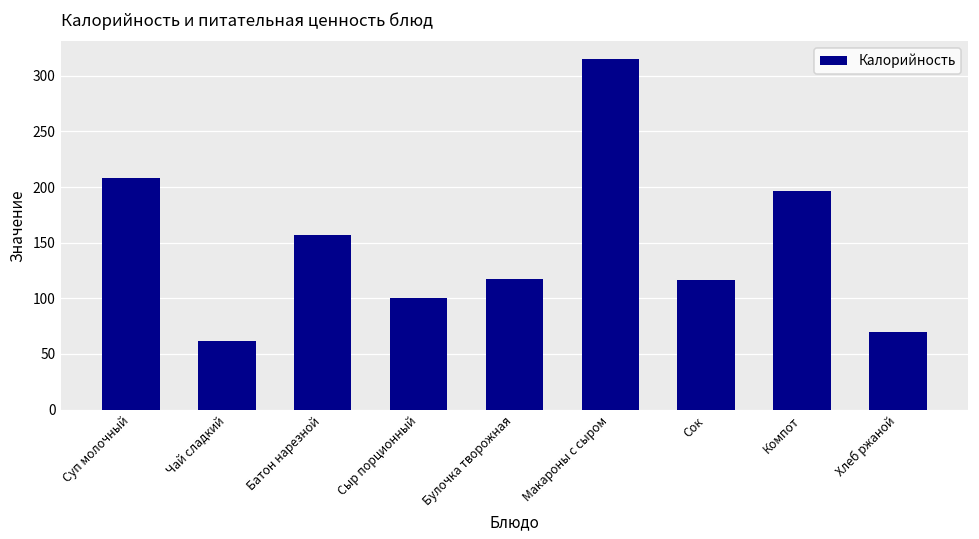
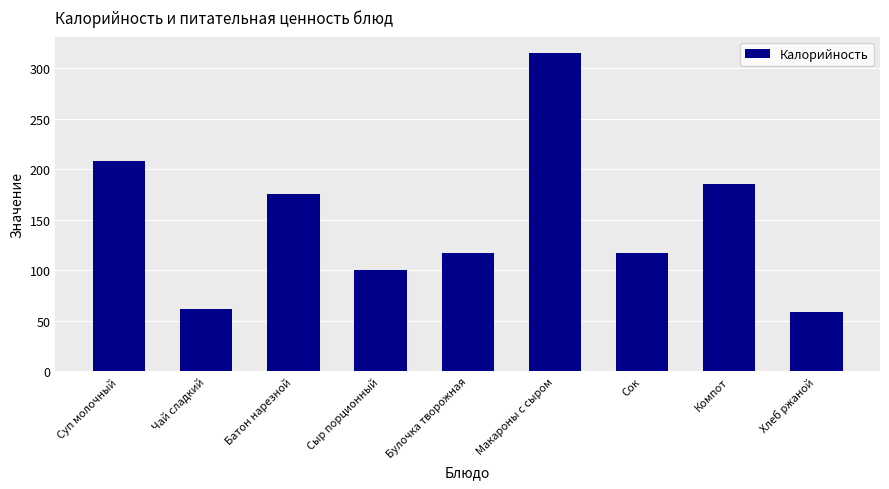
Батон нарезной: 157 -> 175
Компот: 197 -> 186
Хлеб ржаной: 70 -> 59
